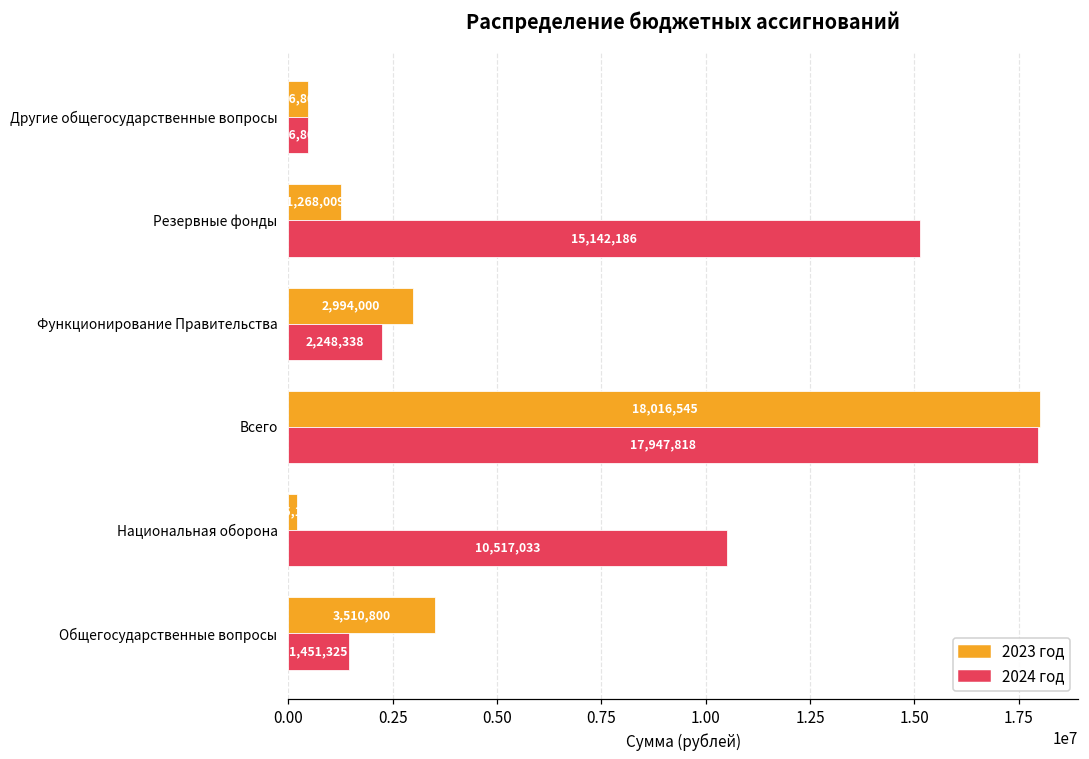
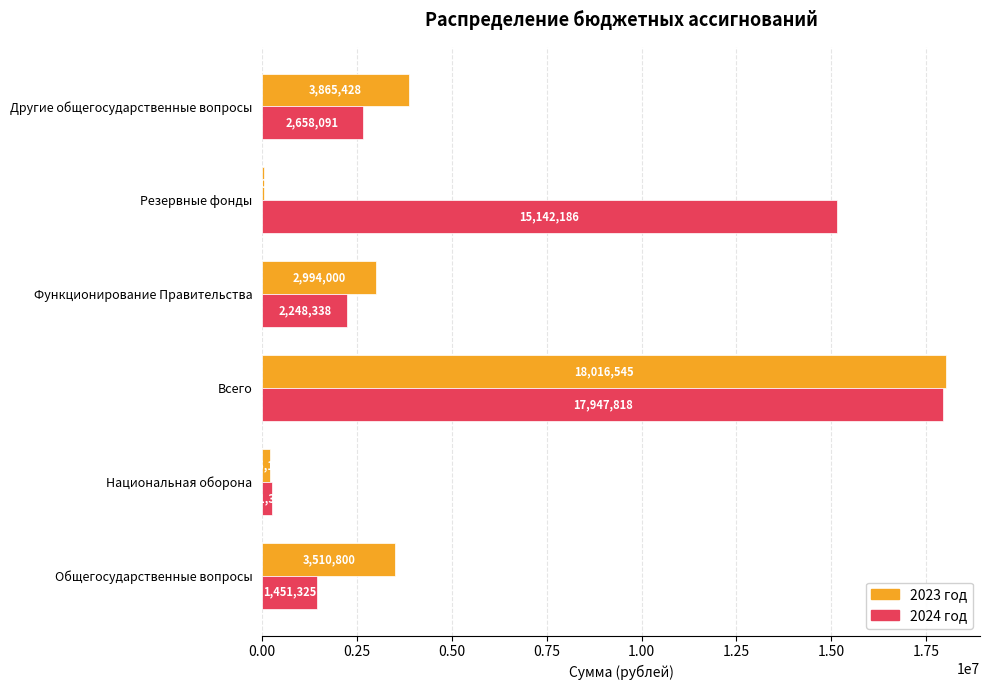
2023 год, Другие общегосударственные вопросы: 500000 -> 3900000
2024 год, Другие общегосударственные вопросы: 500000 -> 2700000
2023 год, Резервные фонды: 1300000 -> 100000
2024 год, Национальная оборона: 10500000 -> 300000
